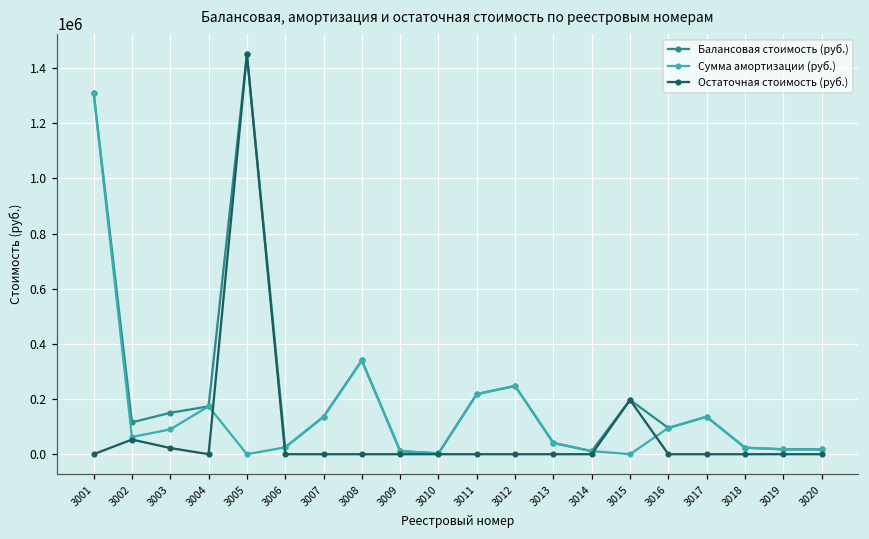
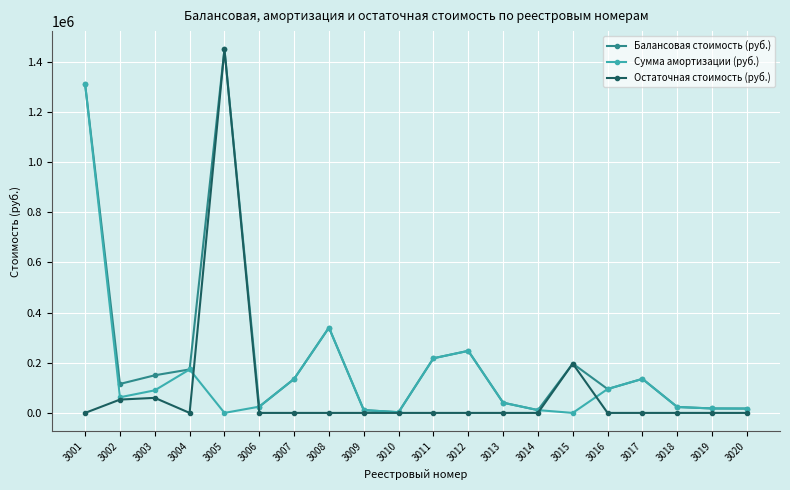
Остаточная стоимость (руб.), 3003: 20000 -> 60000
